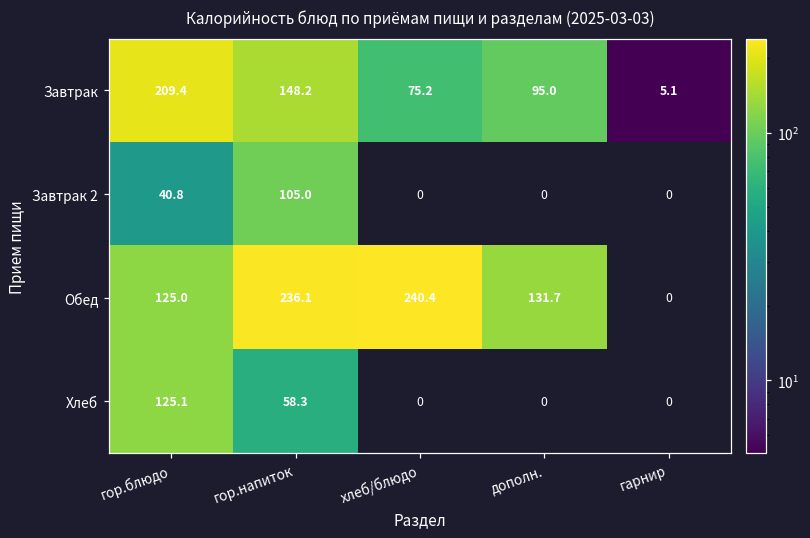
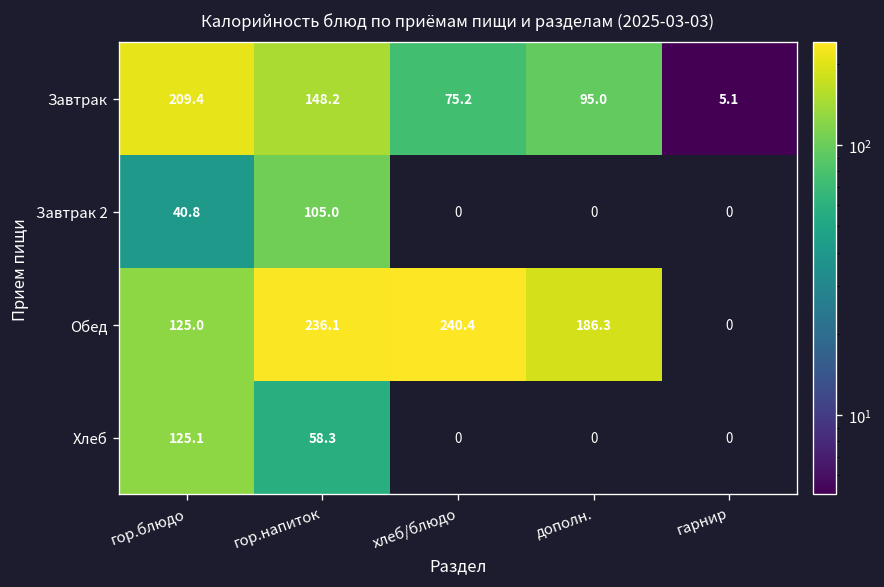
Обед, дополн.: 131.7 -> 186.3
